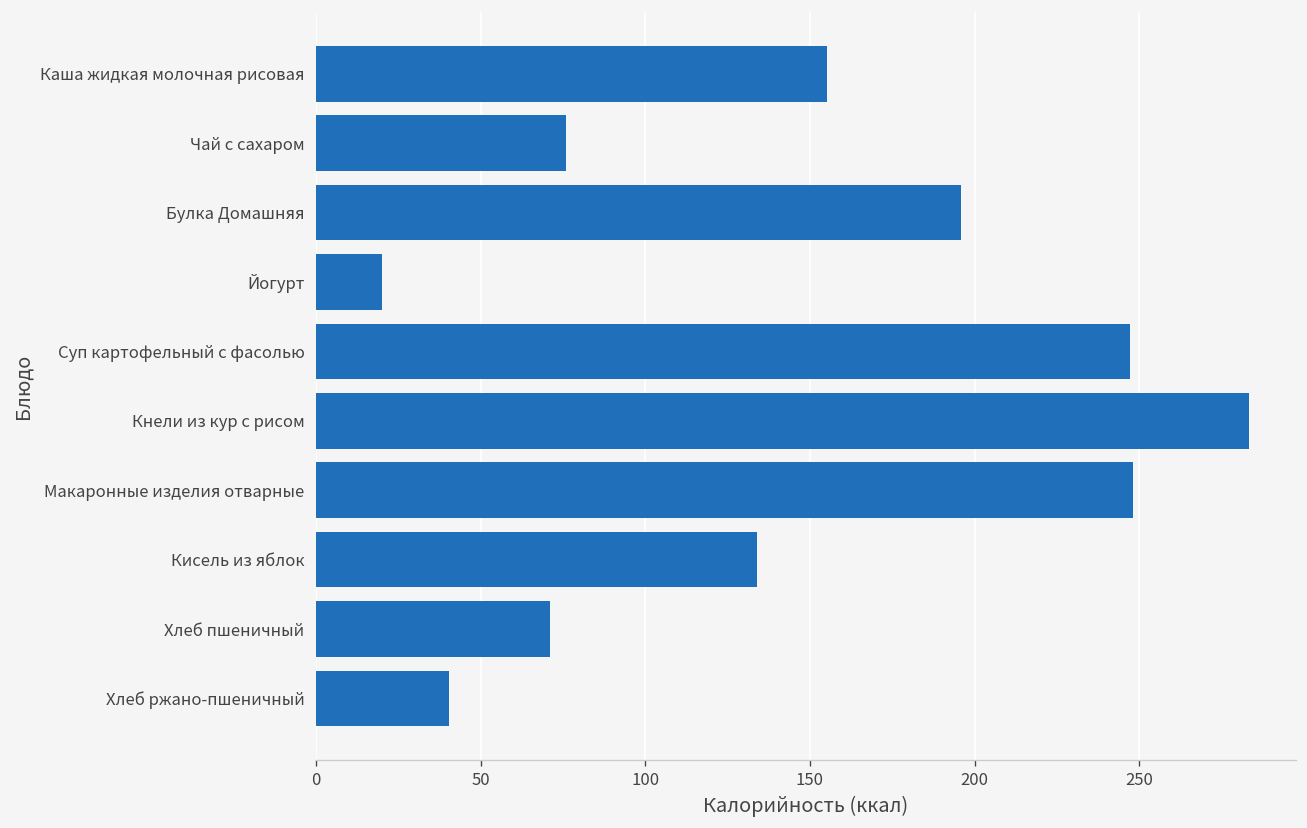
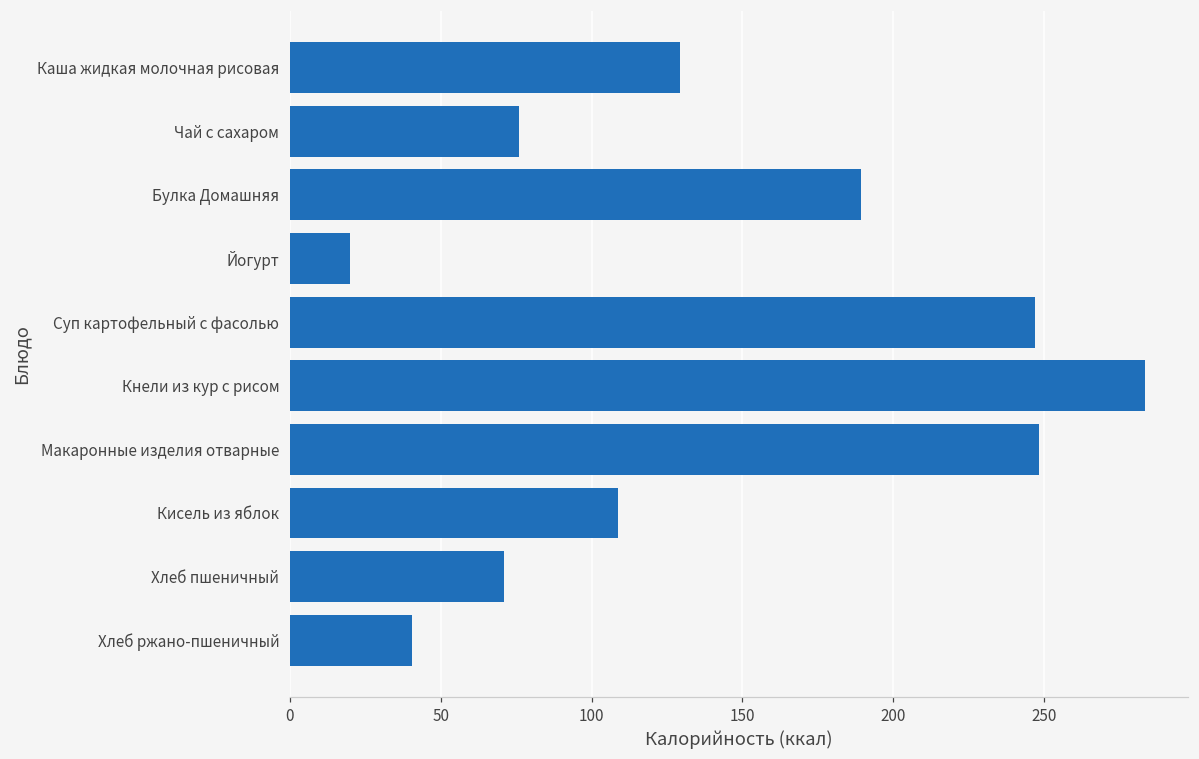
Каша жидкая молочная рисовая: 155 -> 129
Булка Домашняя: 196 -> 189
Кисель из яблок: 134 -> 109
